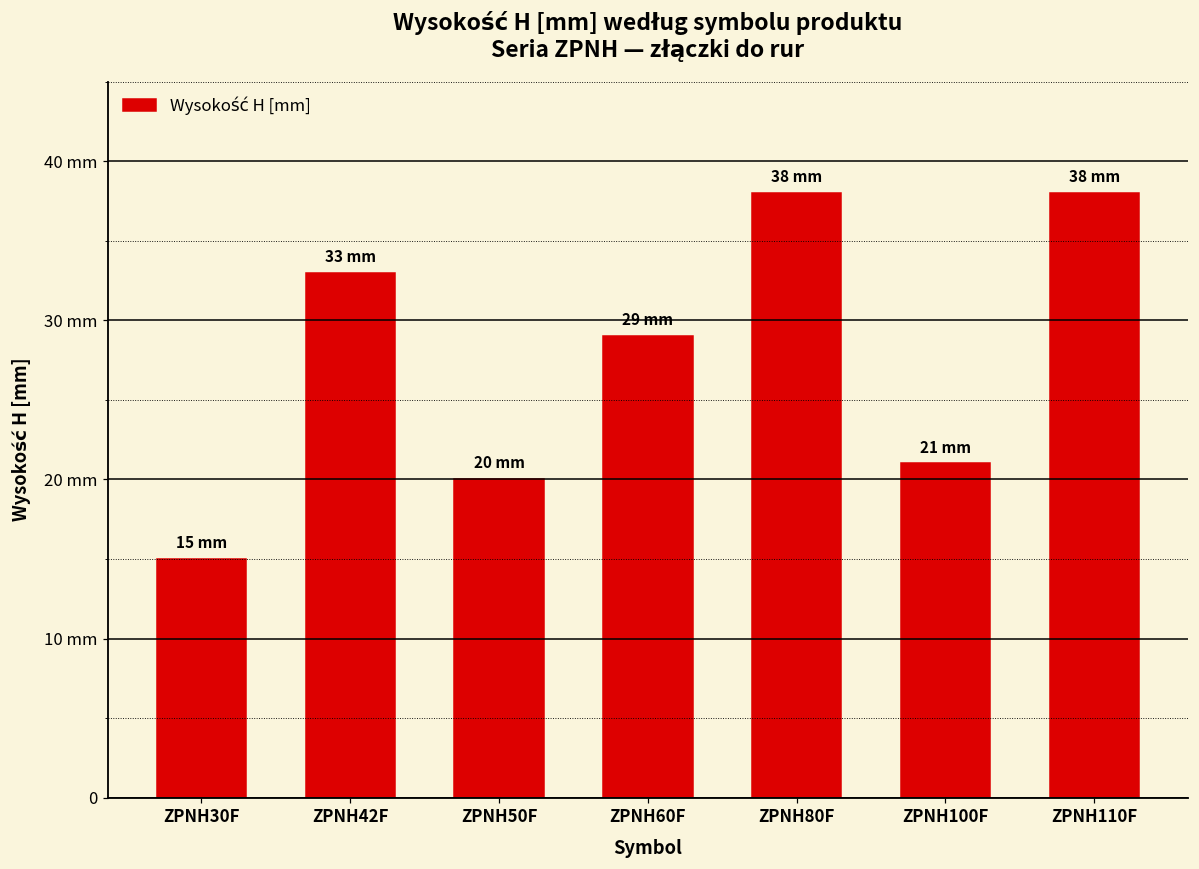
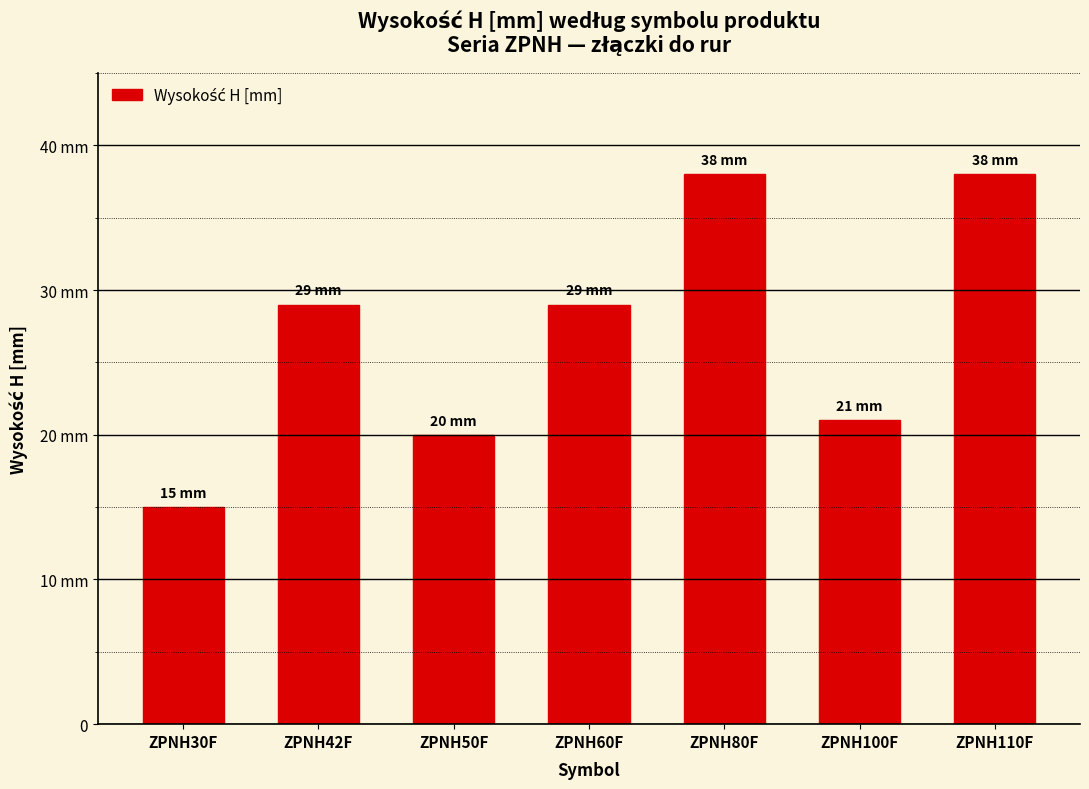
ZPNH42F: 33 -> 29
